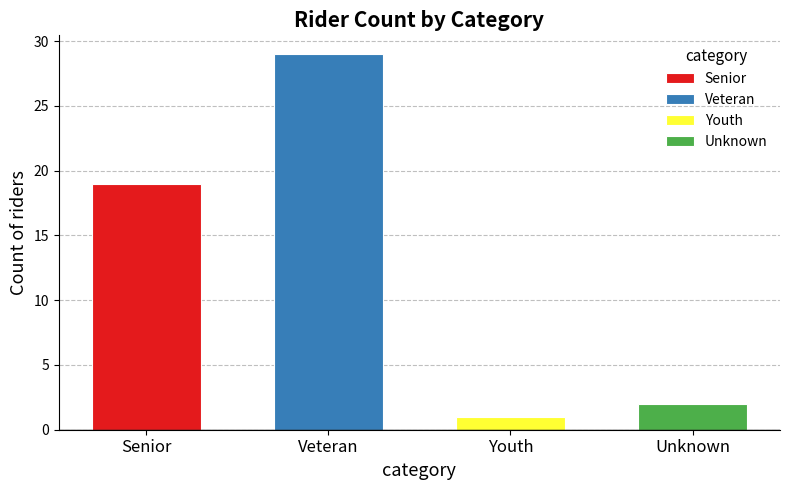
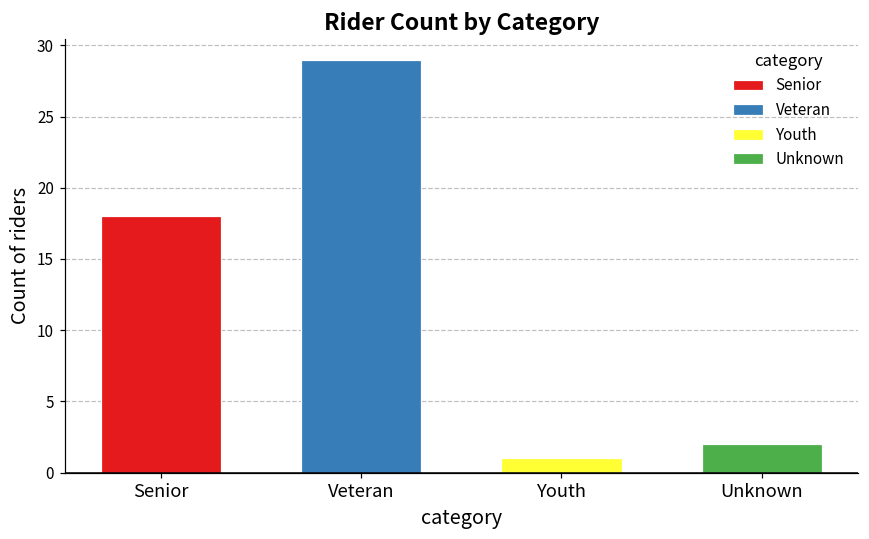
Senior: 19 -> 18
